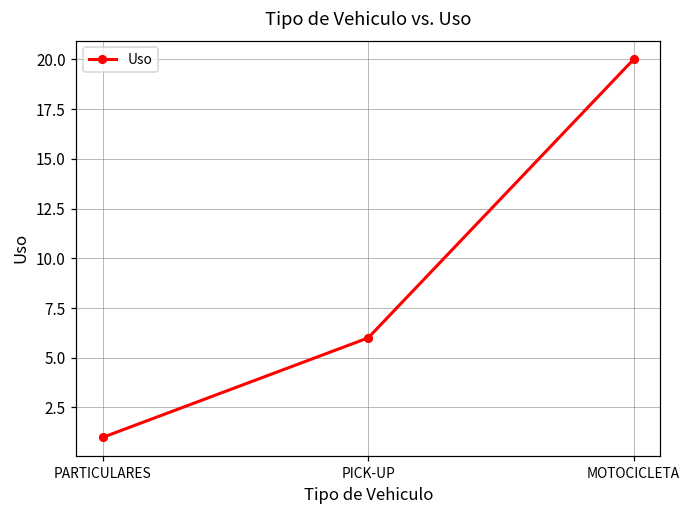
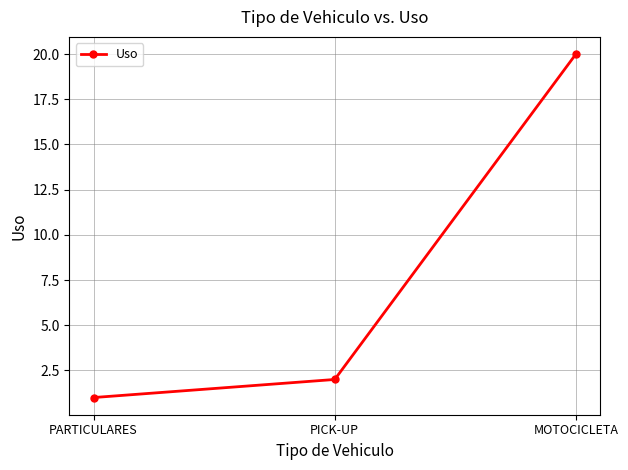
PICK-UP: 6 -> 2
